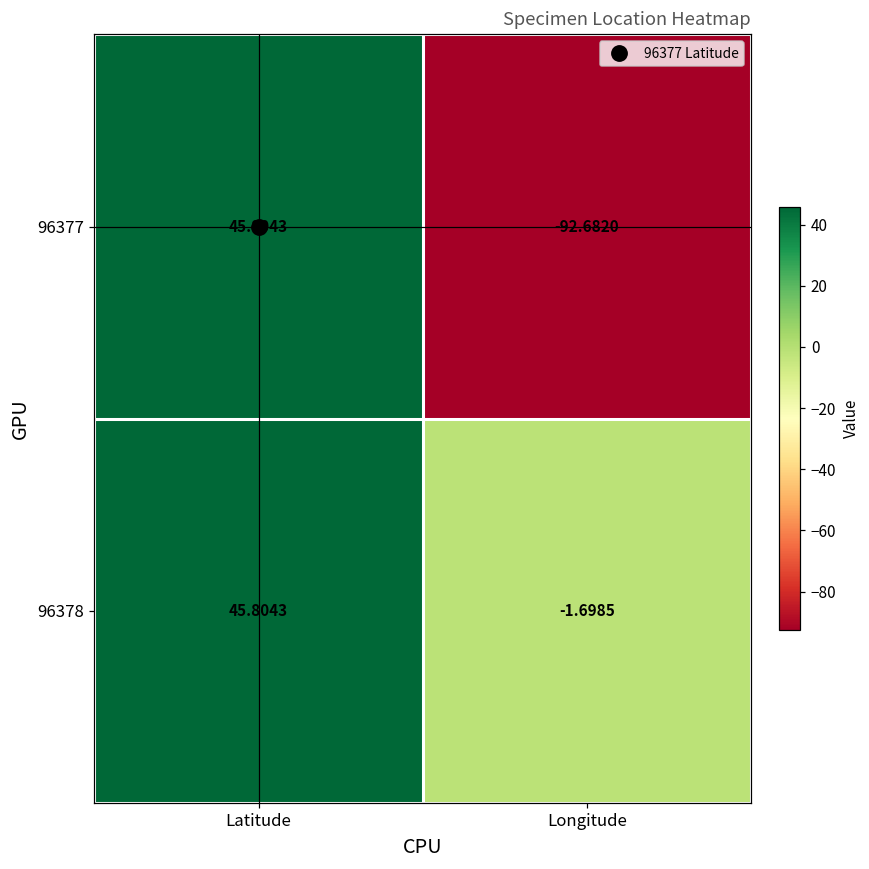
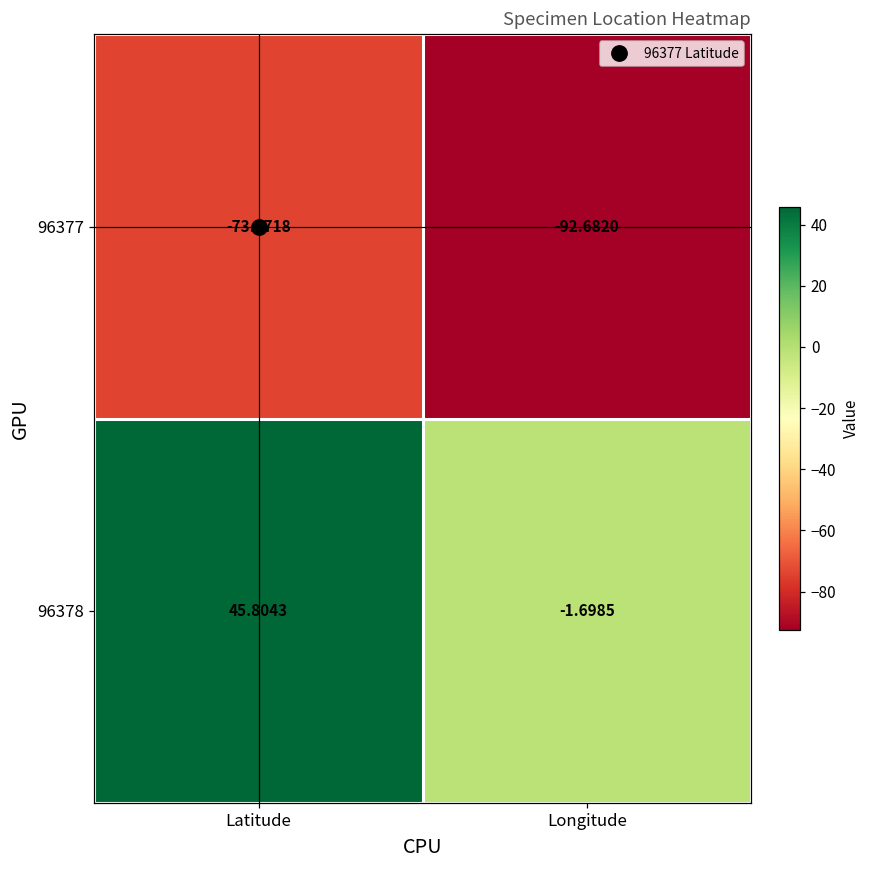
96377, Latitude: 45.8043 -> -73.9718
